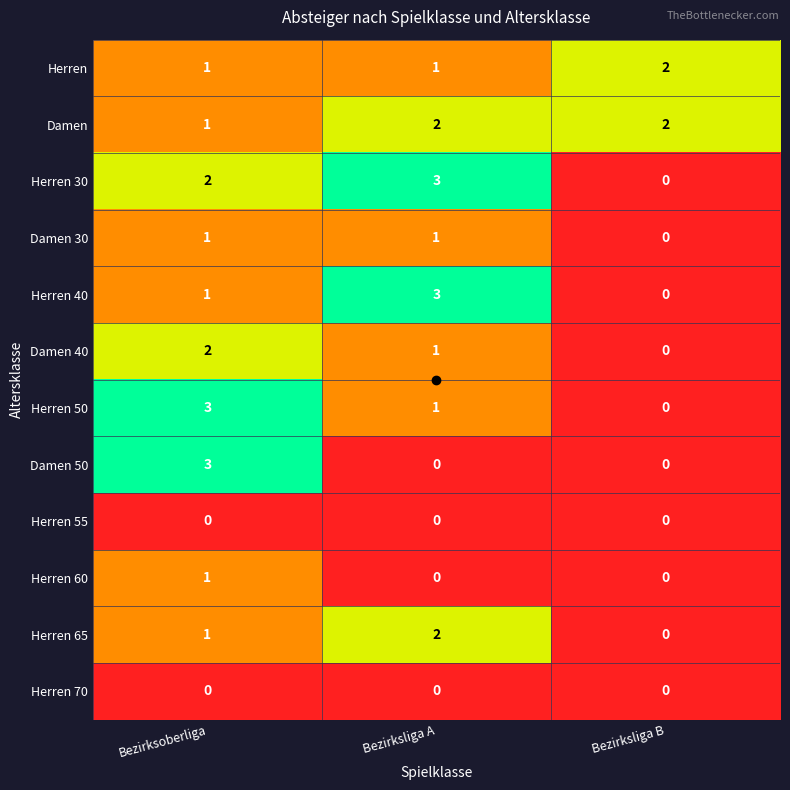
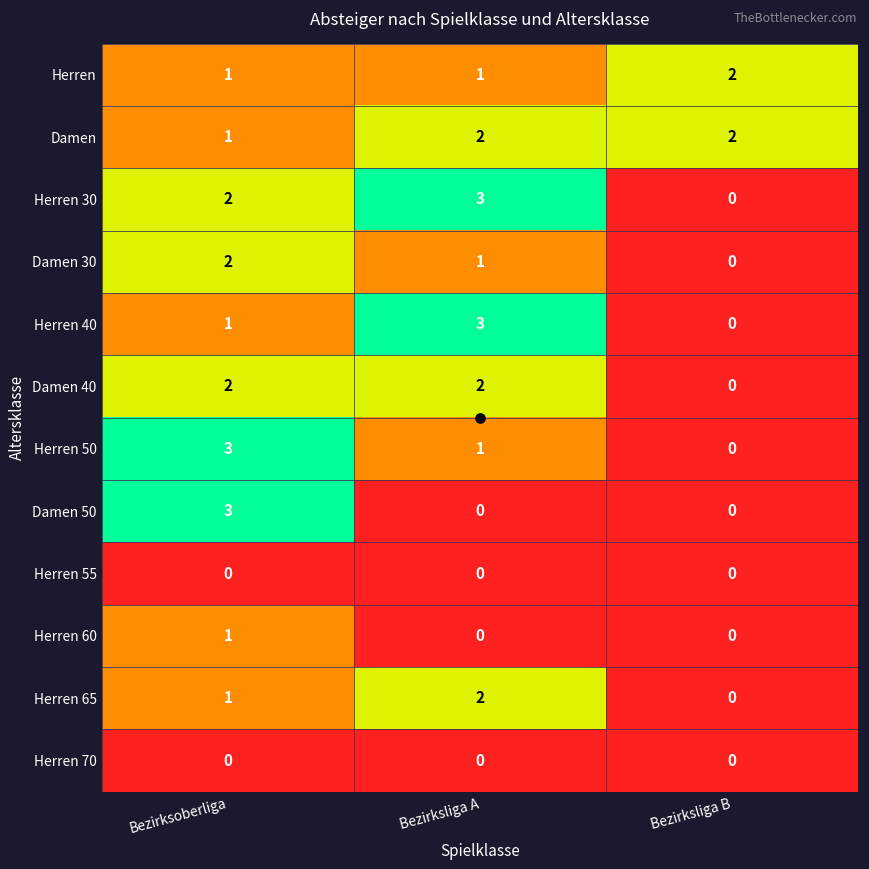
Damen 30, Bezirksoberliga: 1 -> 2
Damen 40, Bezirksliga A: 1 -> 2
